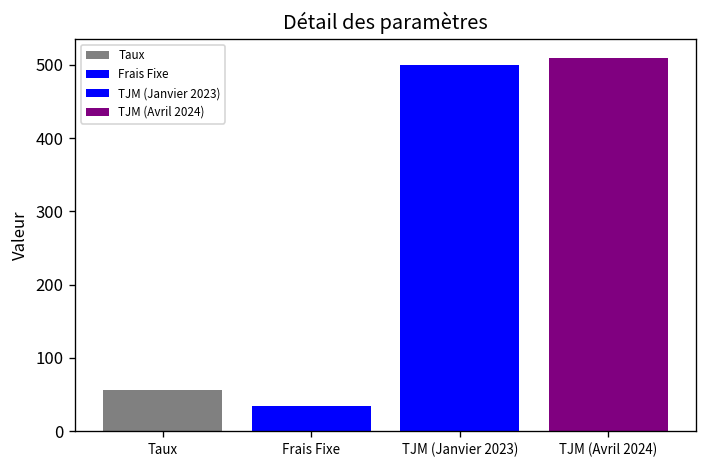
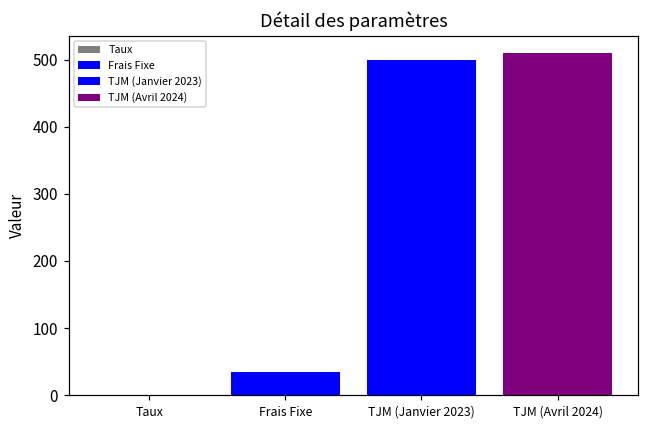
Taux: 60 -> 0
